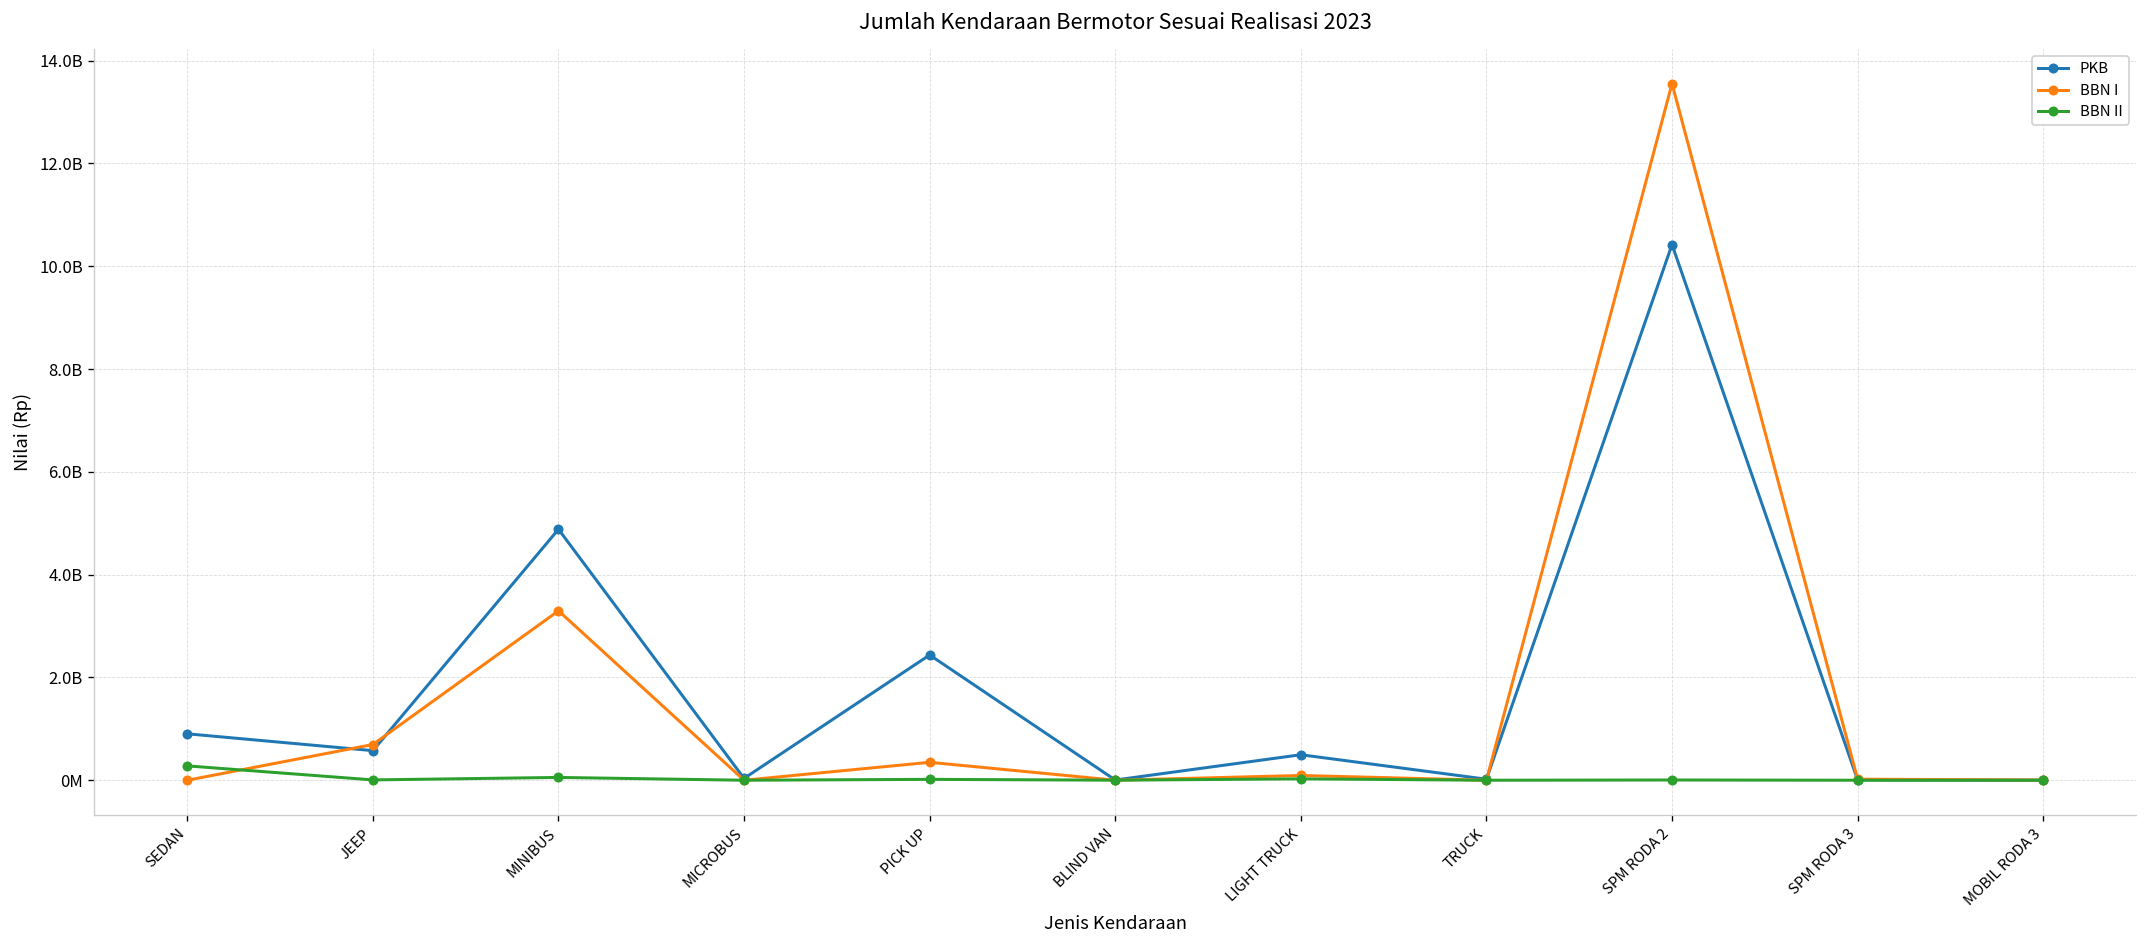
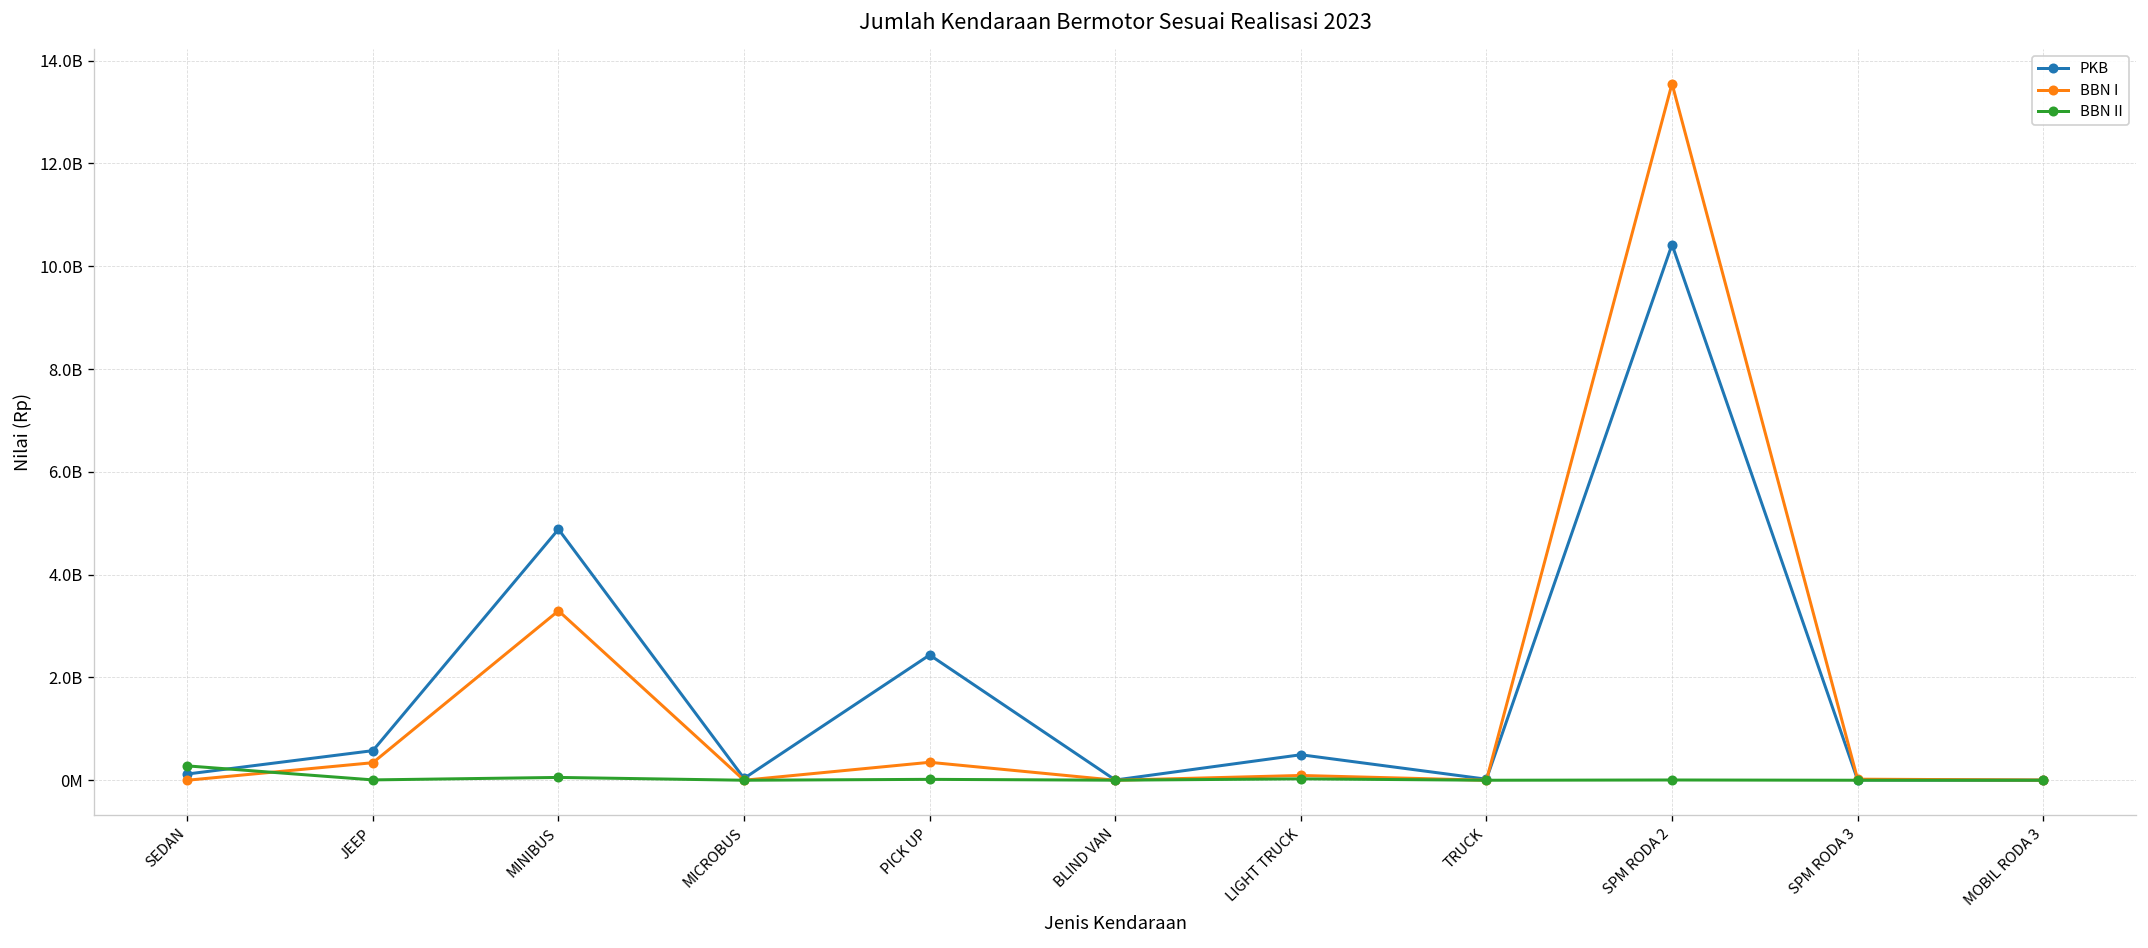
PKB, SEDAN: 900000000 -> 100000000
BBN I, JEEP: 700000000 -> 300000000
